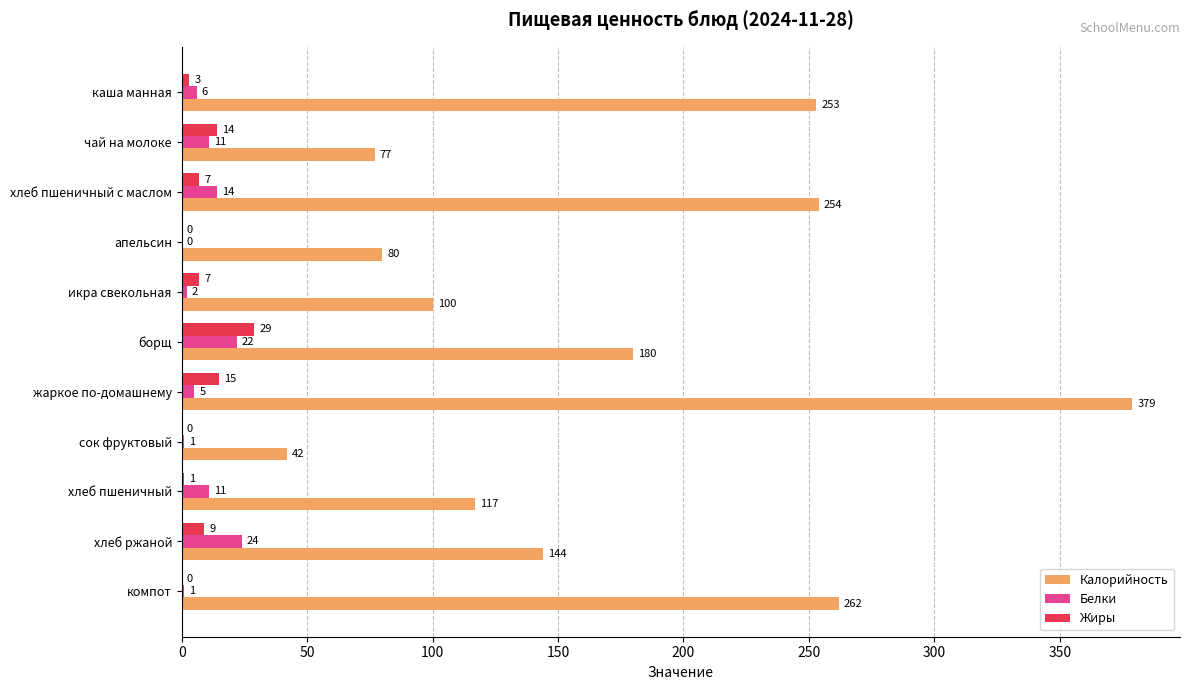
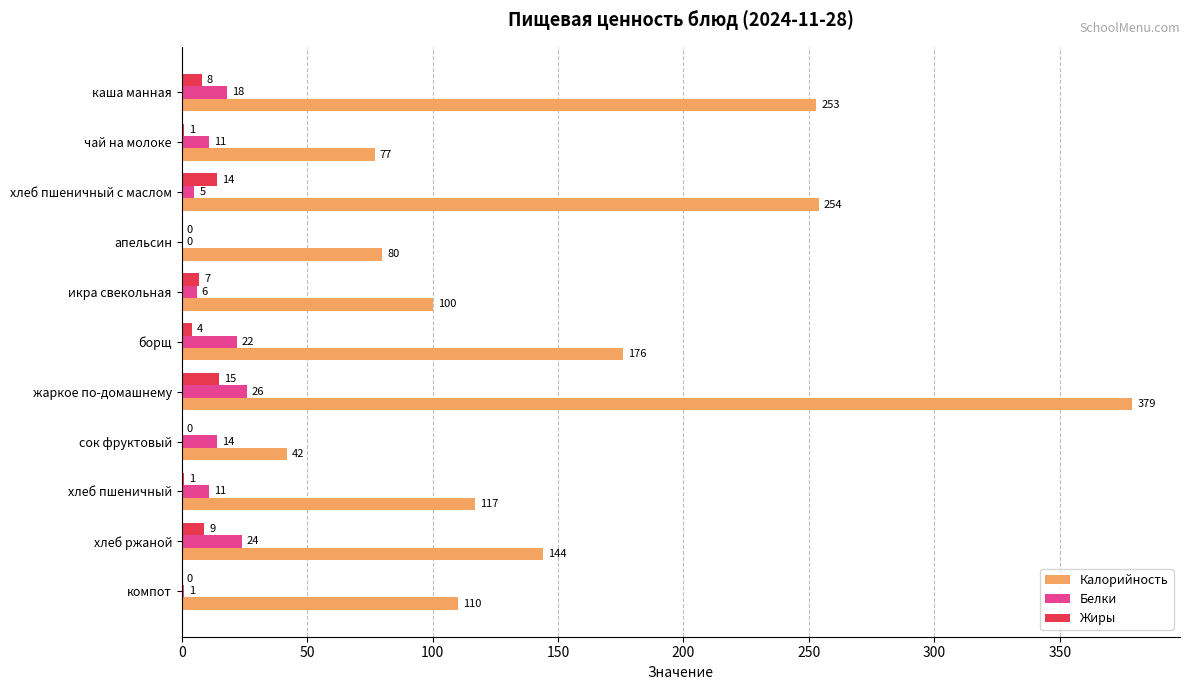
Жиры, каша манная: 3 -> 8
Белки, каша манная: 6 -> 18
Жиры, чай на молоке: 14 -> 1
Жиры, хлеб пшеничный с маслом: 7 -> 14
Белки, хлеб пшеничный с маслом: 14 -> 5
Белки, икра свекольная: 2 -> 6
Жиры, борщ: 29 -> 4
Калорийность, борщ: 180 -> 176
Белки, жаркое по-домашнему: 5 -> 26
Белки, сок фруктовый: 1 -> 14
Калорийность, компот: 262 -> 110
